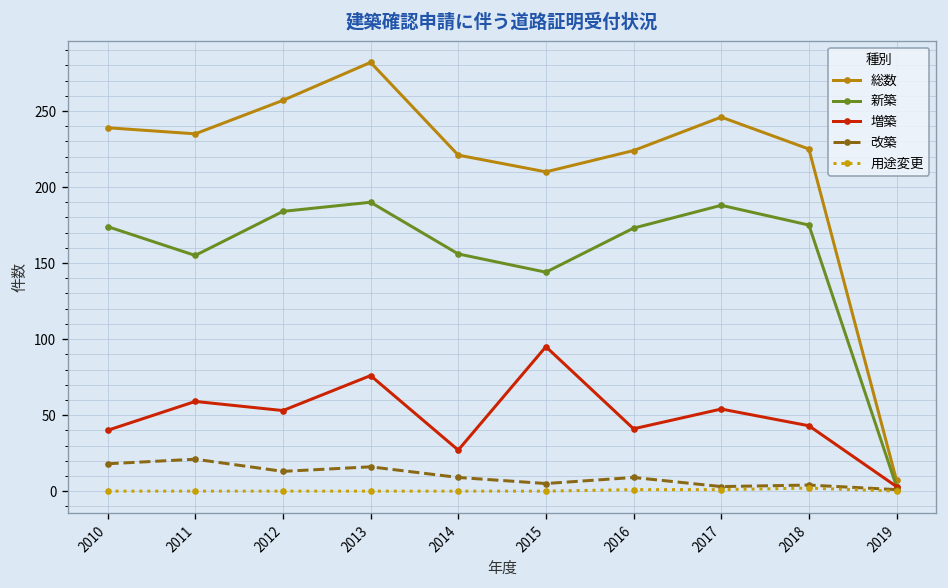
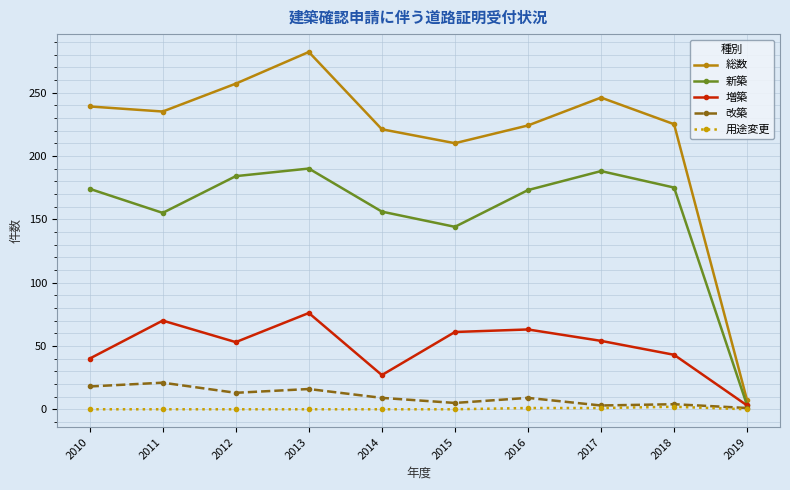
増築, 2011: 59 -> 70
増築, 2015: 95 -> 61
増築, 2016: 41 -> 63
